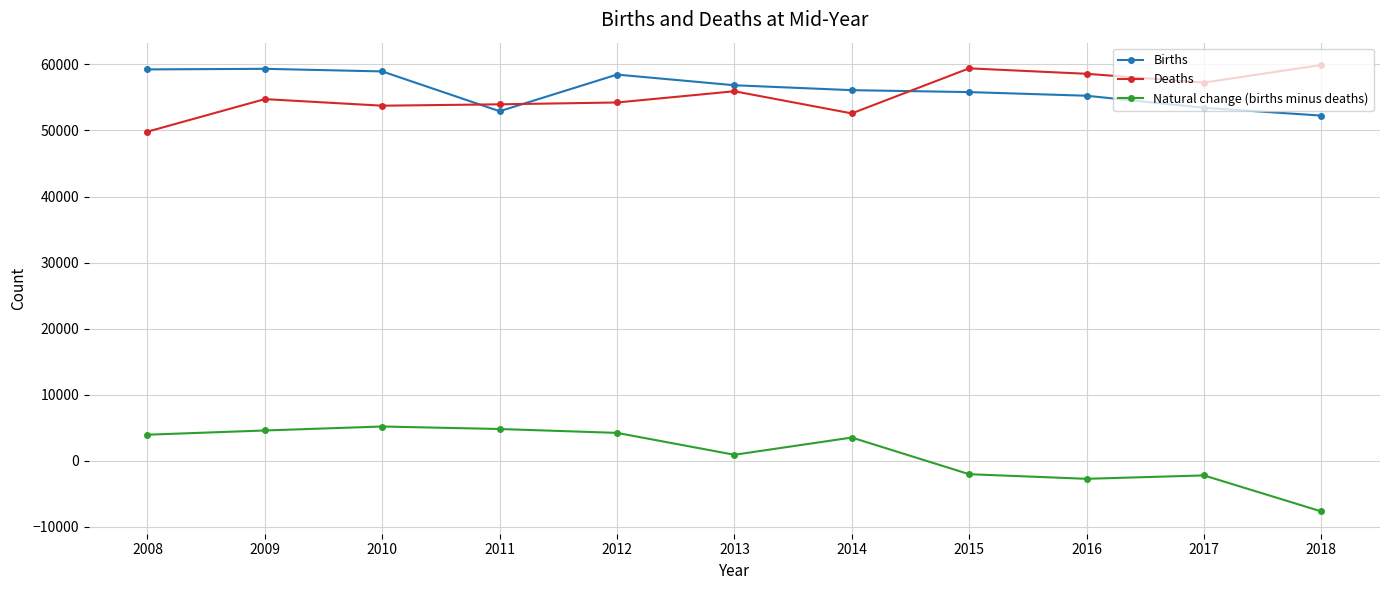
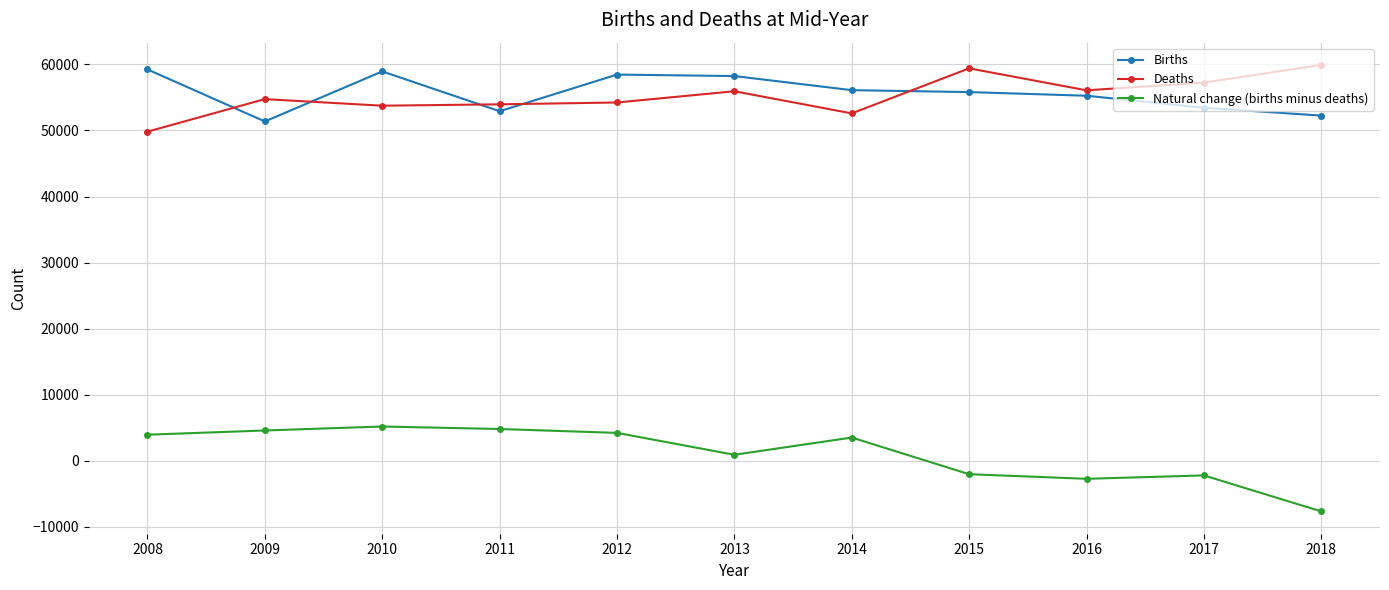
Births, 2009: 59000 -> 51000
Births, 2013: 57000 -> 58000
Deaths, 2016: 59000 -> 56000
